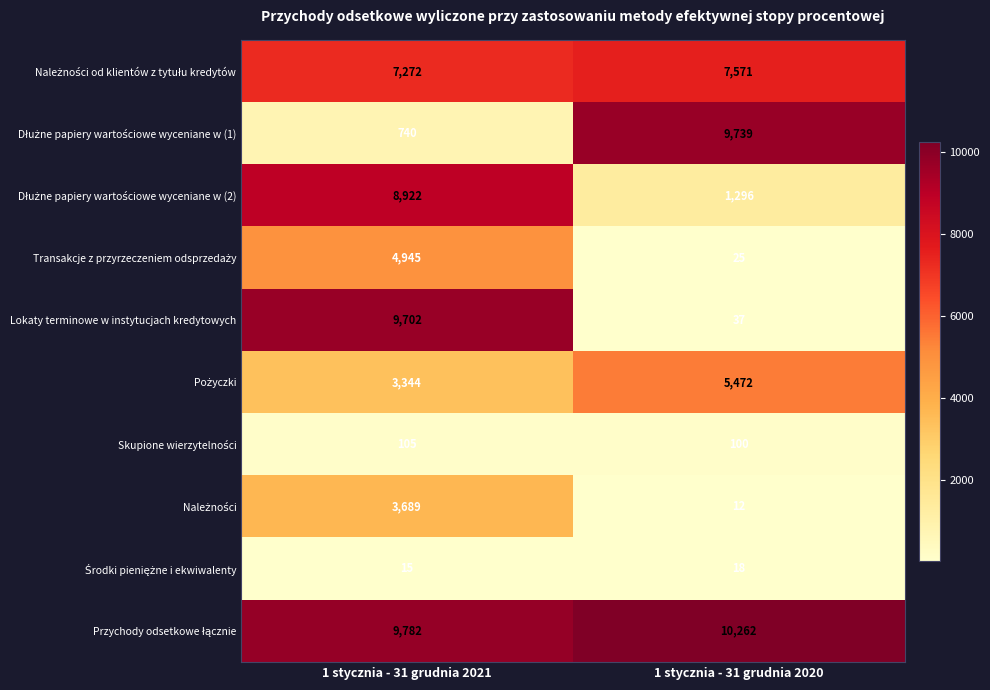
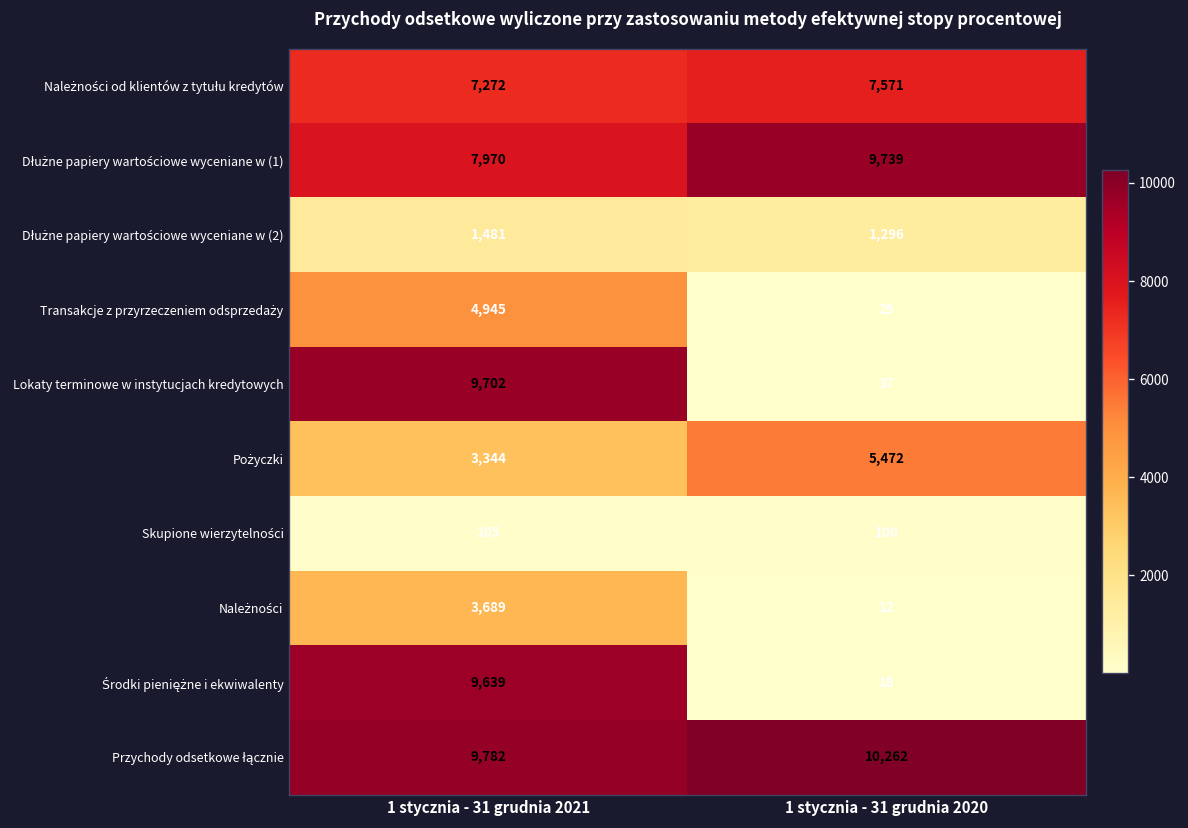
Dłużne papiery wartościowe wyceniane w (1), 1 stycznia - 31 grudnia 2021: 740 -> 7,970
Dłużne papiery wartościowe wyceniane w (2), 1 stycznia - 31 grudnia 2021: 8,922 -> 1,481
Środki pieniężne i ekwiwalenty, 1 stycznia - 31 grudnia 2021: 15 -> 9,639
